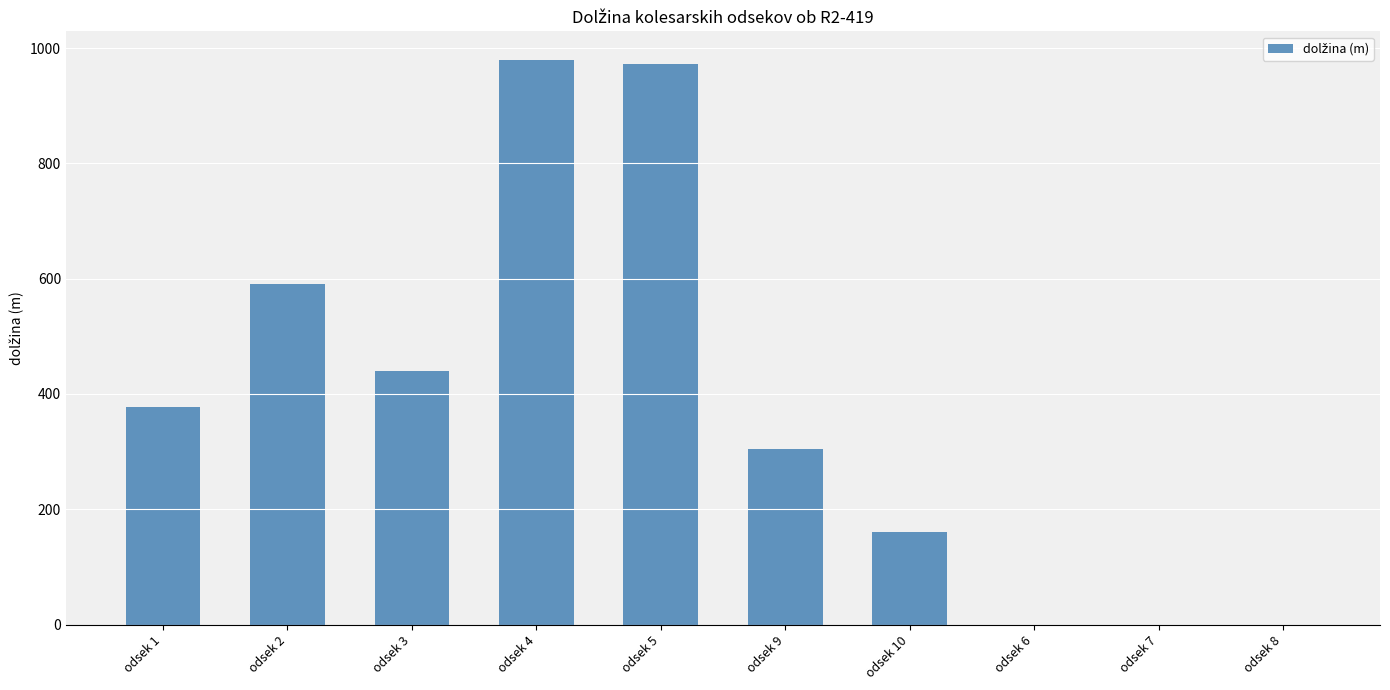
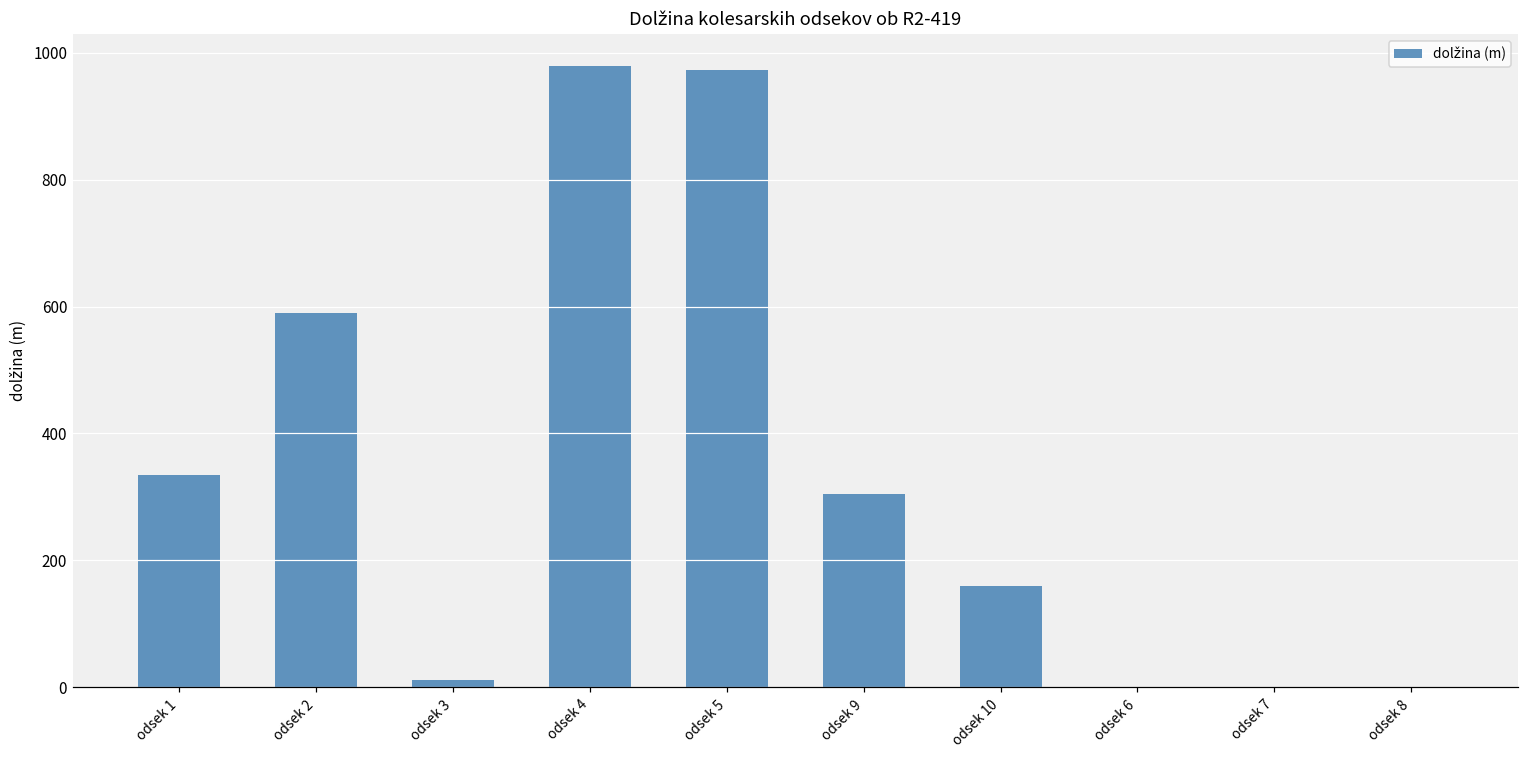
odsek 1: 380 -> 340
odsek 3: 440 -> 10
